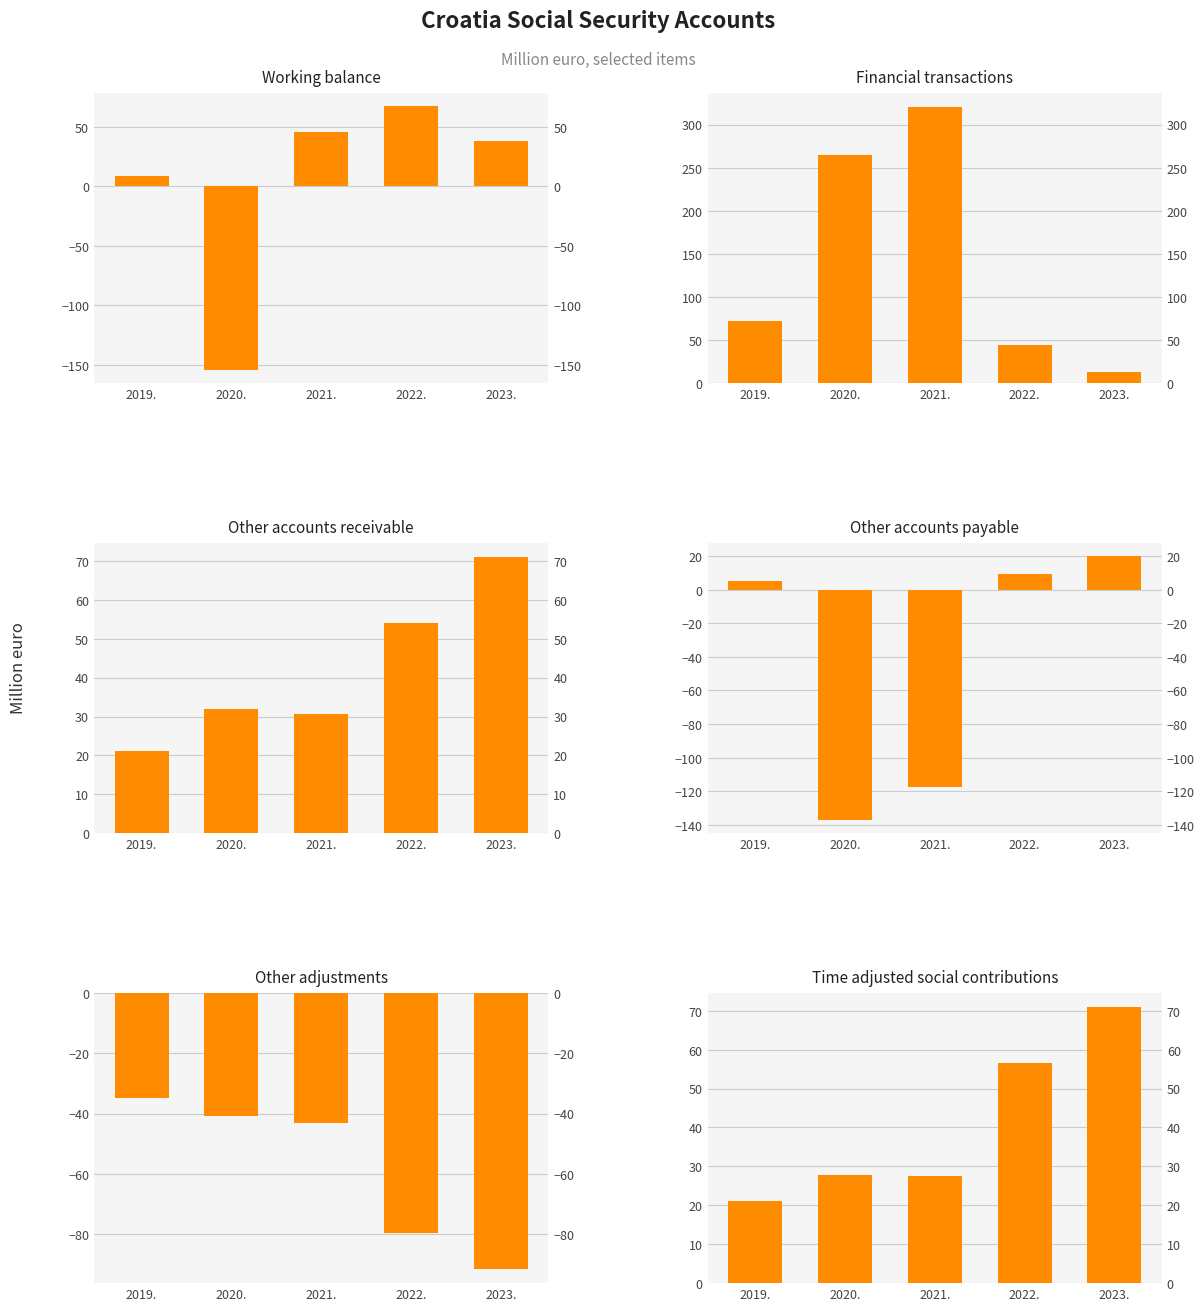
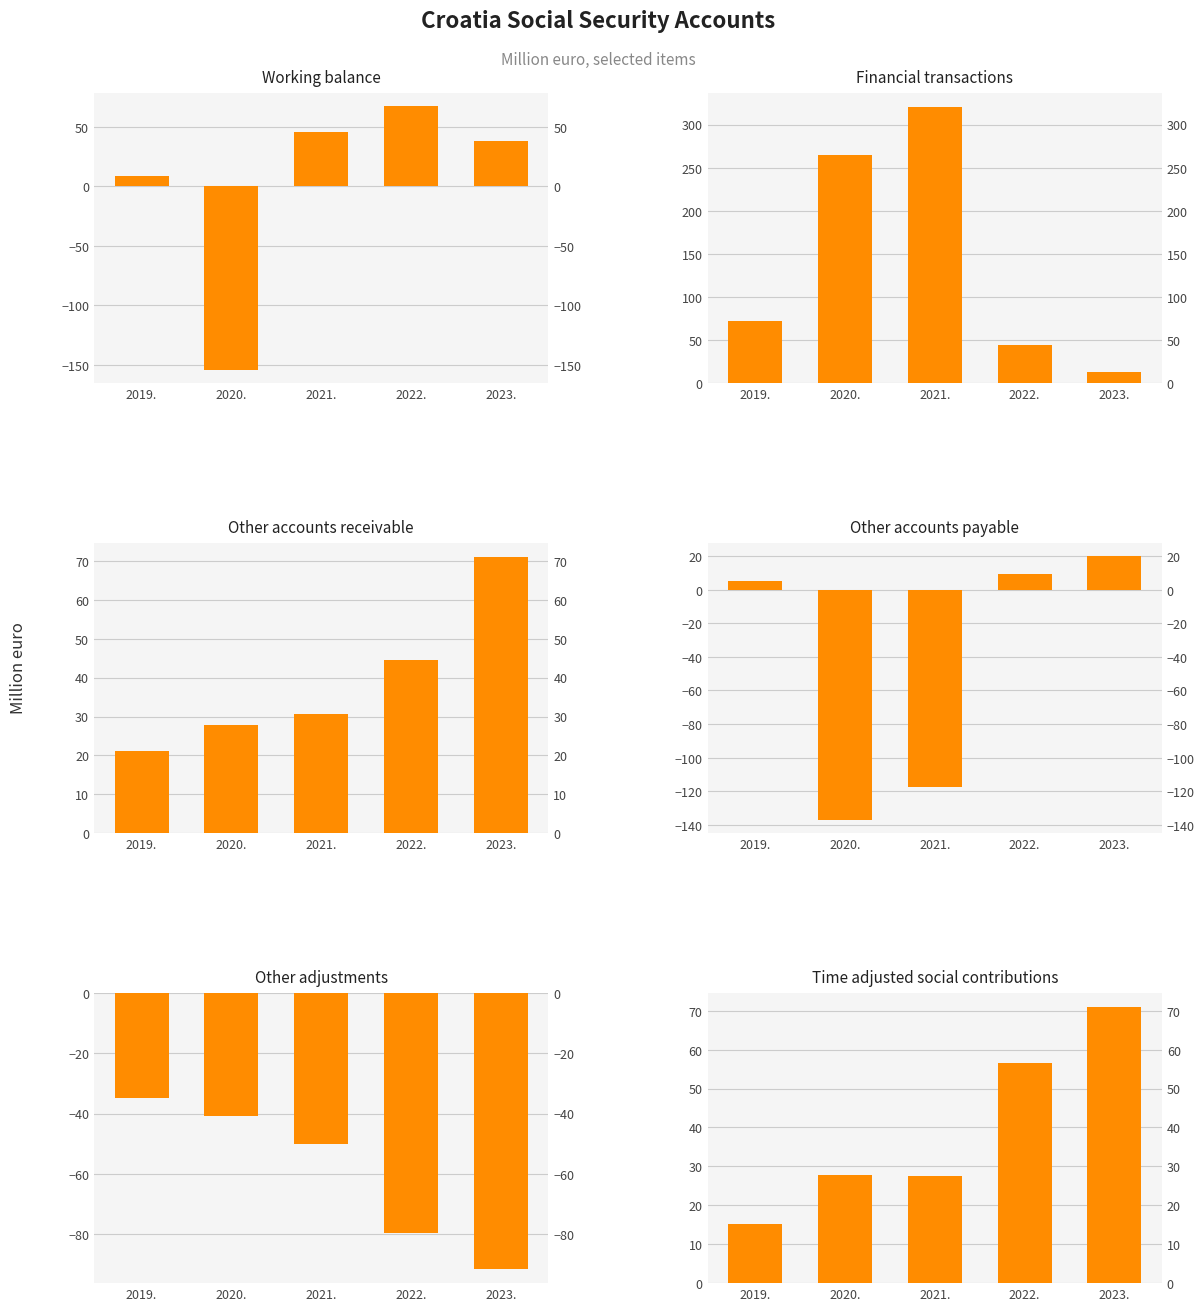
Other accounts receivable, 2020.: 32 -> 28
Other accounts receivable, 2022.: 54 -> 44
Other adjustments, 2021.: -43 -> -50
Time adjusted social contributions, 2019.: 21 -> 15
